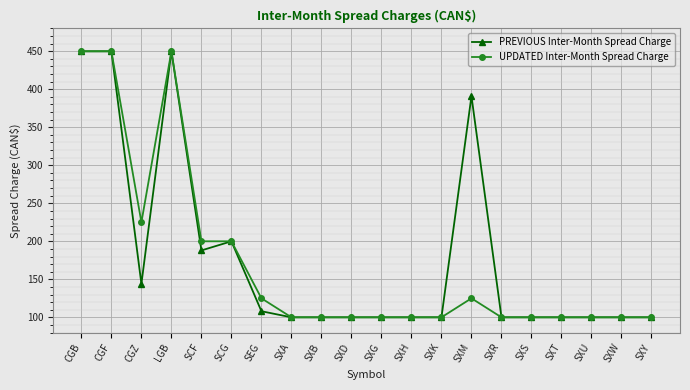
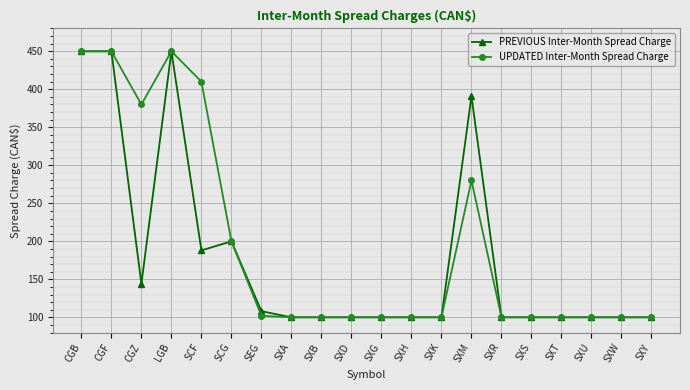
UPDATED Inter-Month Spread Charge, CGZ: 230 -> 380
UPDATED Inter-Month Spread Charge, SCF: 200 -> 410
UPDATED Inter-Month Spread Charge, SEG: 130 -> 100
UPDATED Inter-Month Spread Charge, SXM: 130 -> 280
